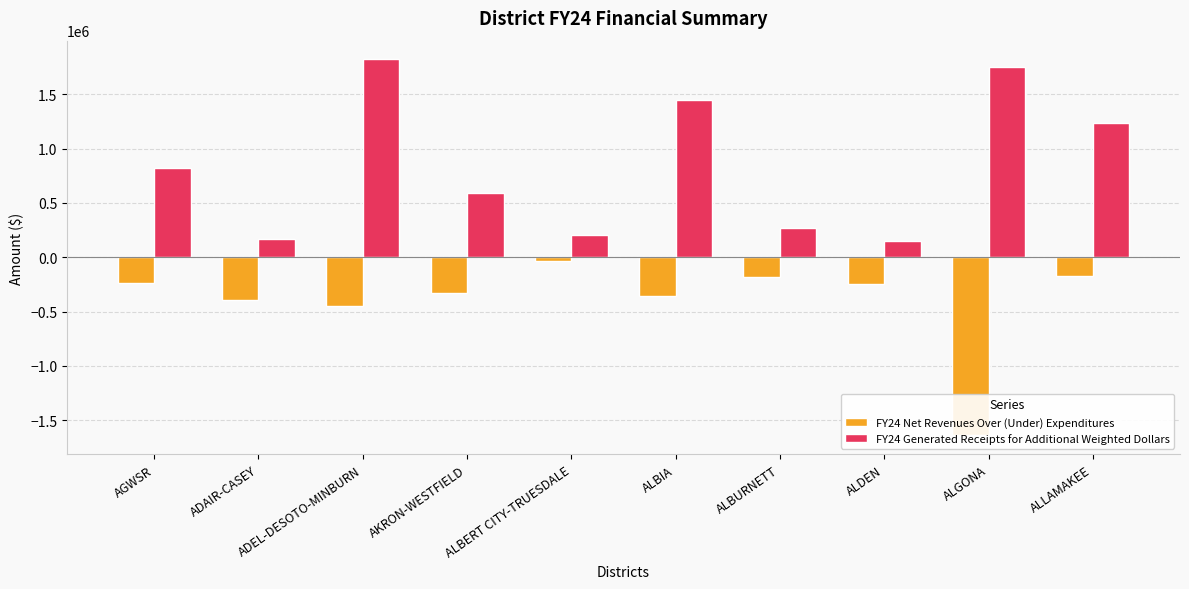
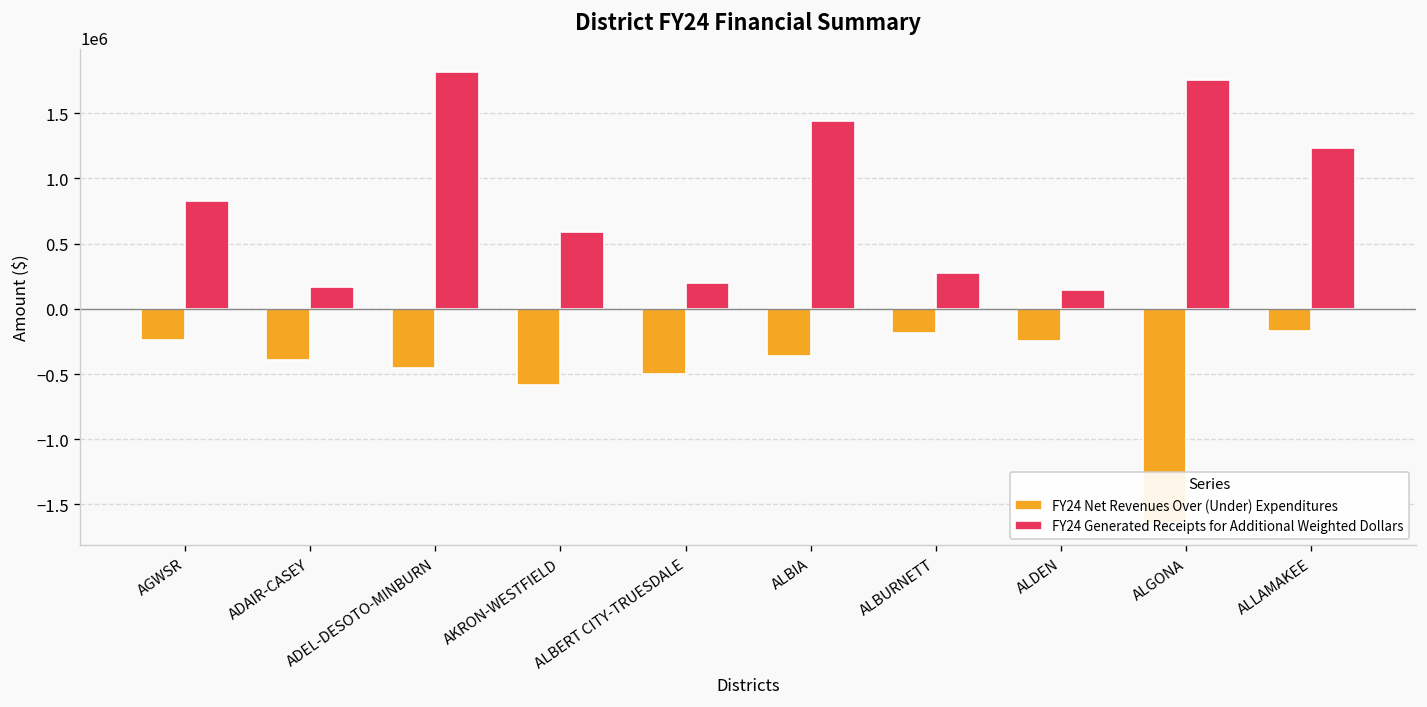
FY24 Net Revenues Over (Under) Expenditures, AKRON-WESTFIELD: -330000 -> -590000
FY24 Net Revenues Over (Under) Expenditures, ALBERT CITY-TRUESDALE: -30000 -> -500000
